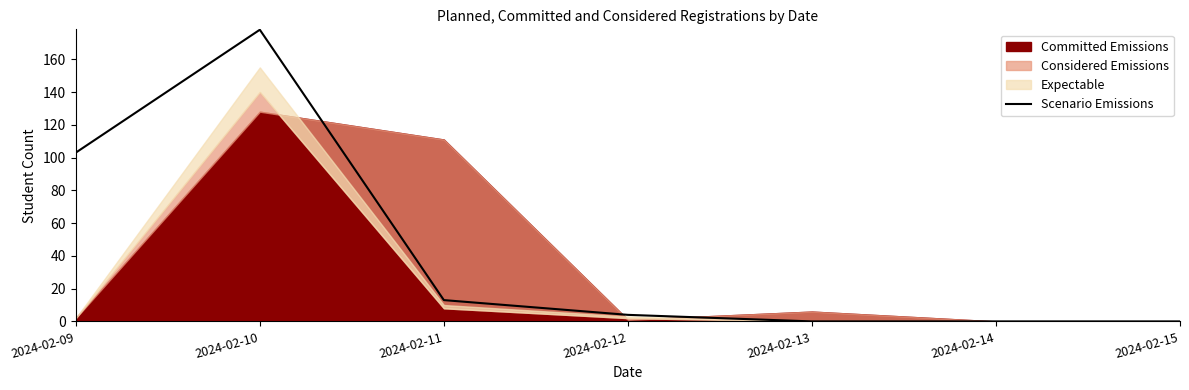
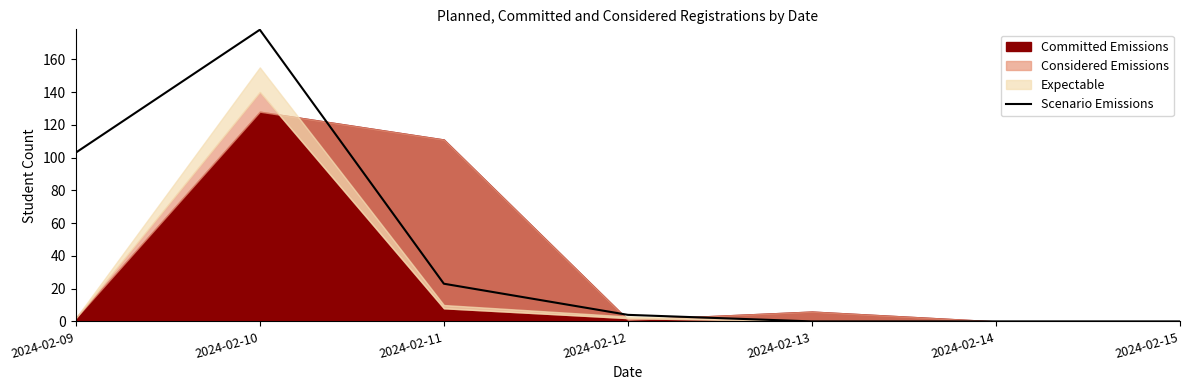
Scenario Emissions, 2024-02-11: 13 -> 23
